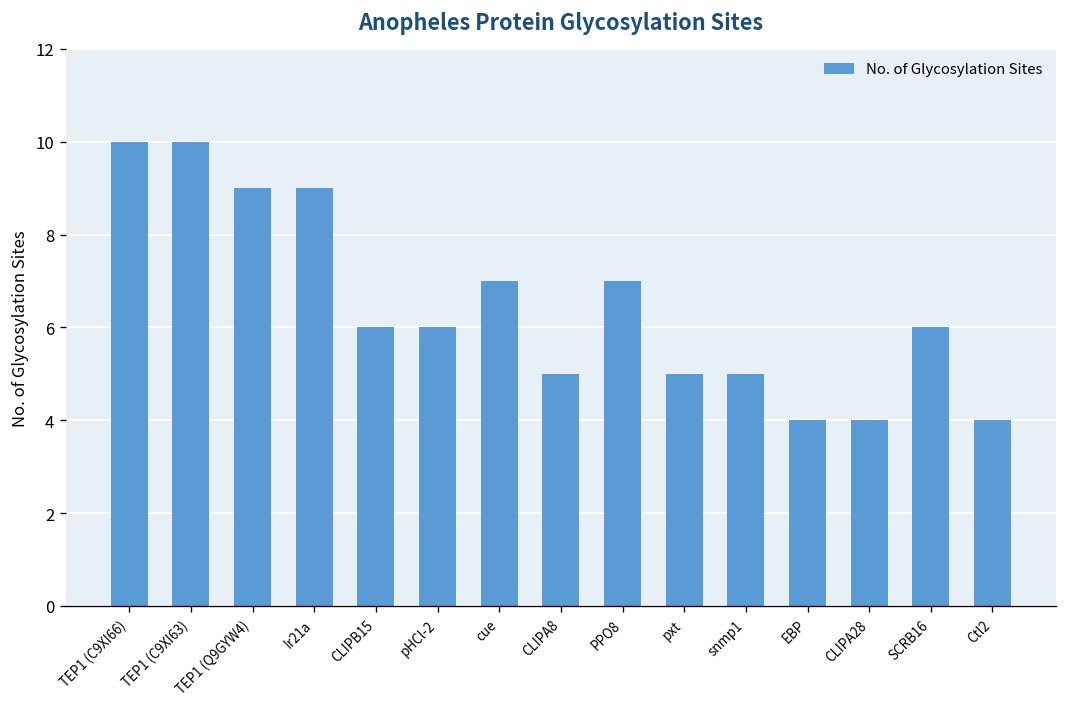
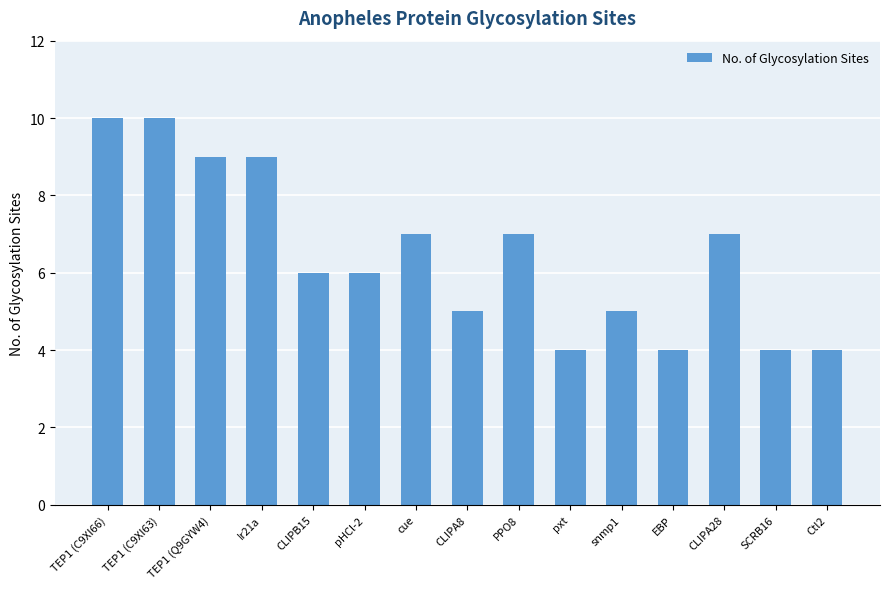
pxt: 5 -> 4
CLIPA28: 4 -> 7
SCRB16: 6 -> 4
